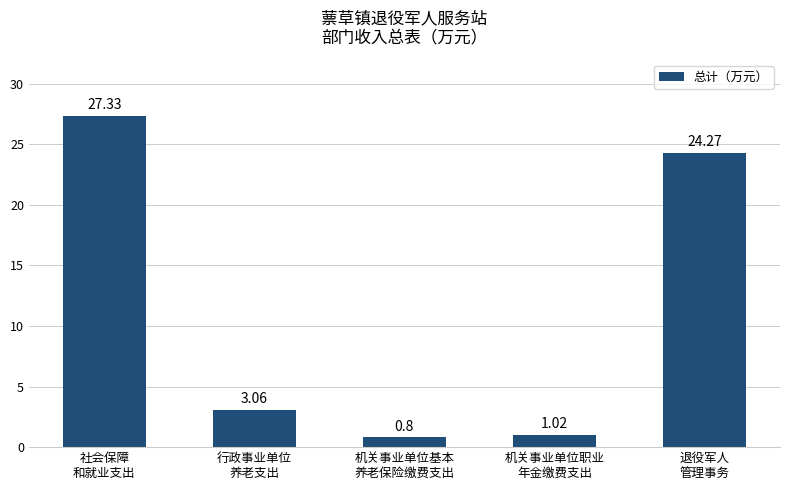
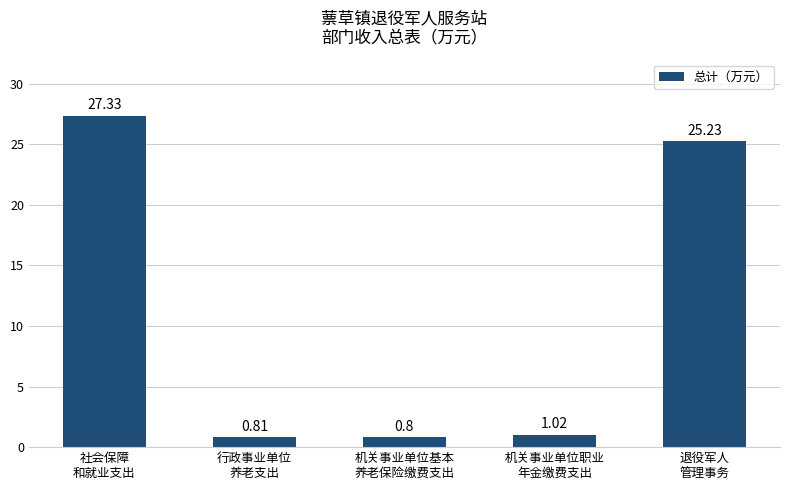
行政事业单位 养老支出: 3.06 -> 0.81
退役军人 管理事务: 24.27 -> 25.23
